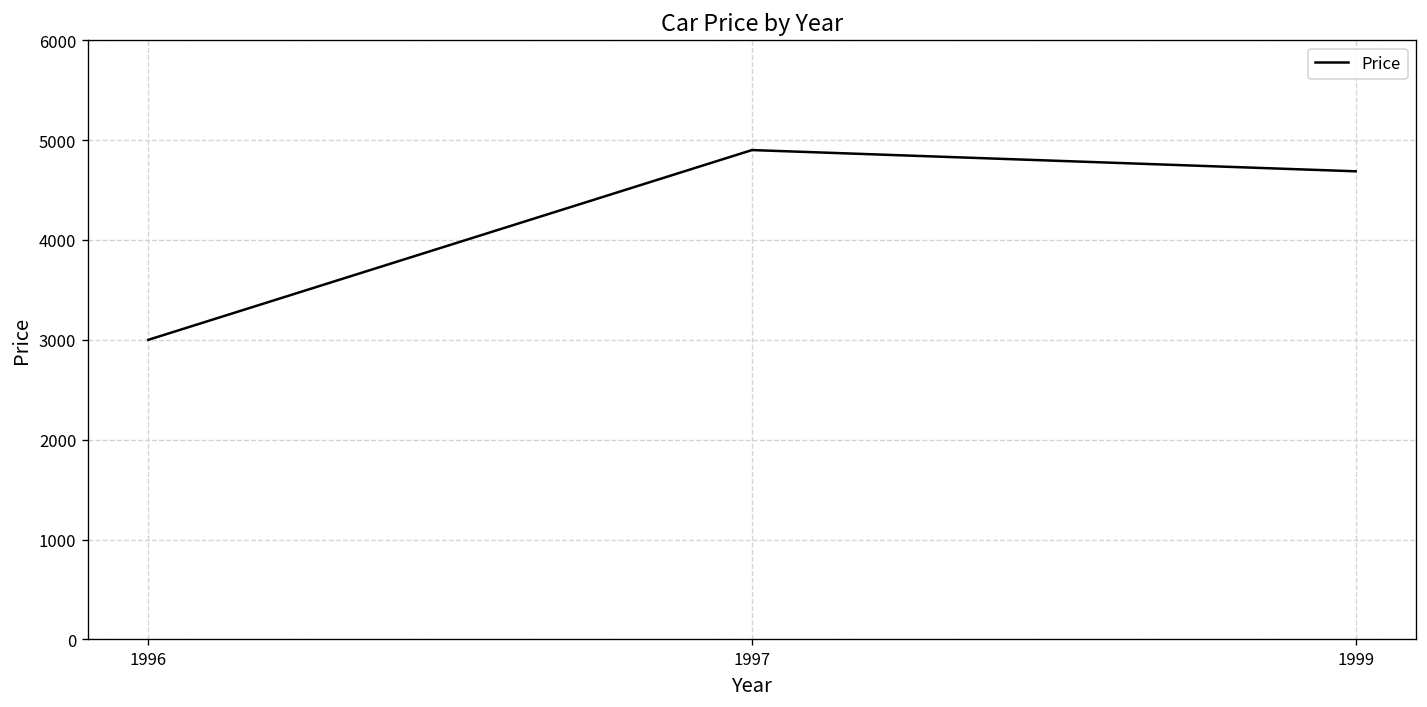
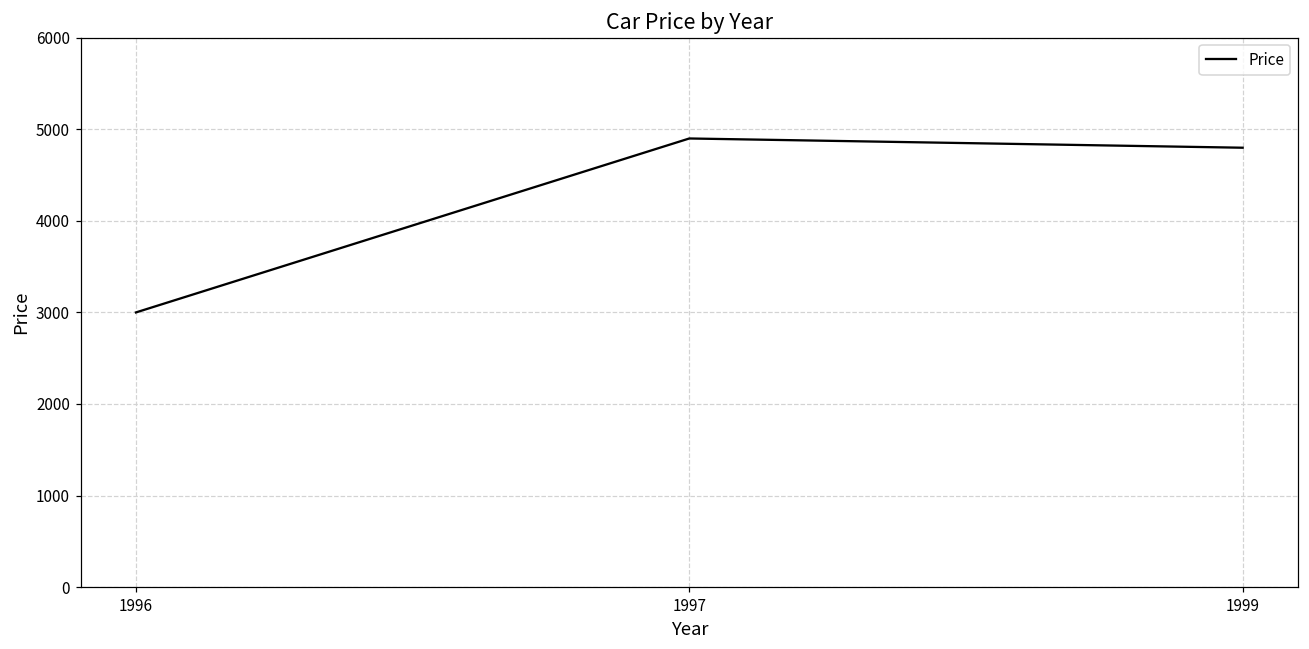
1999: 4700 -> 4800
